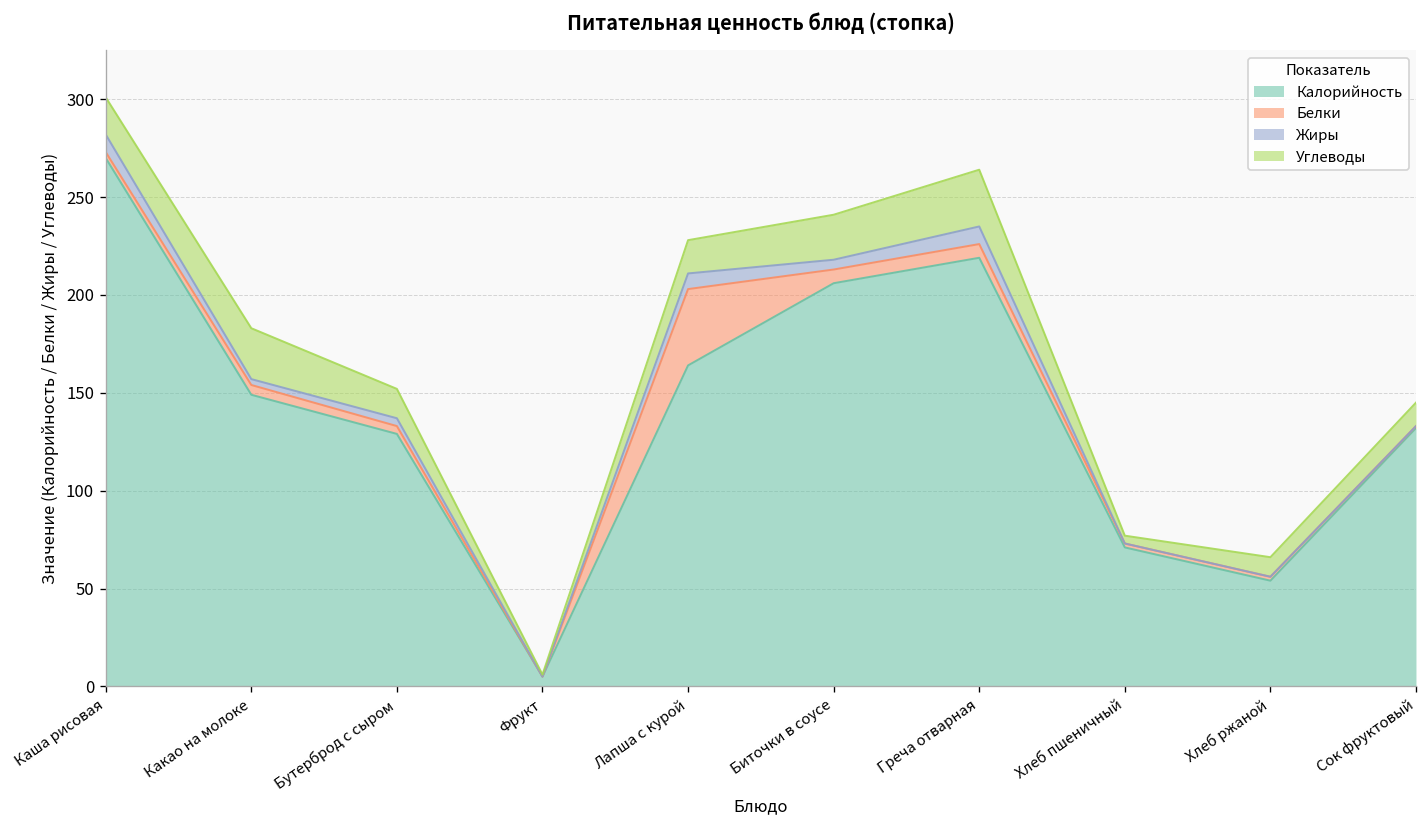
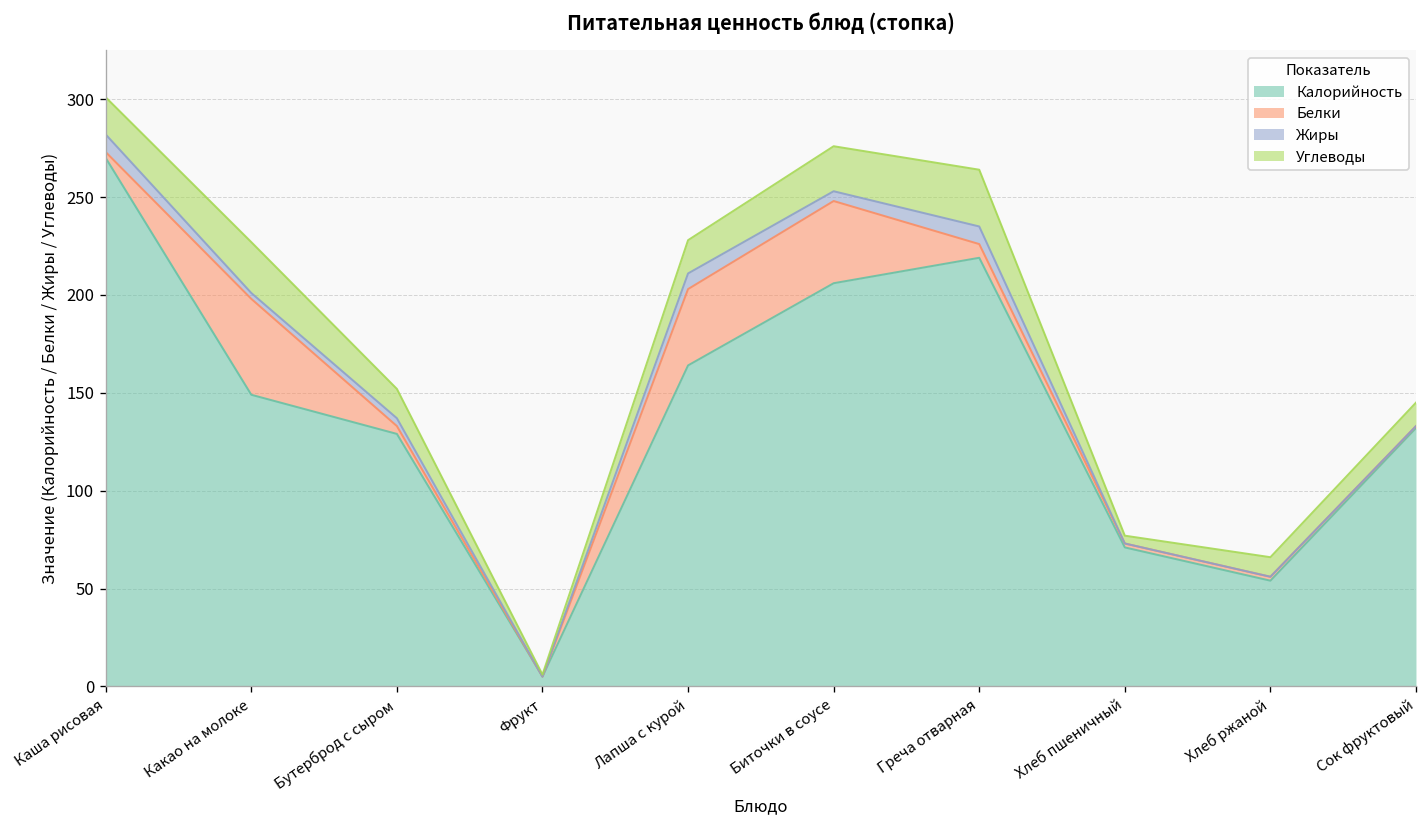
Белки, Какао на молоке: 5 -> 49
Белки, Биточки в соусе: 7 -> 42
